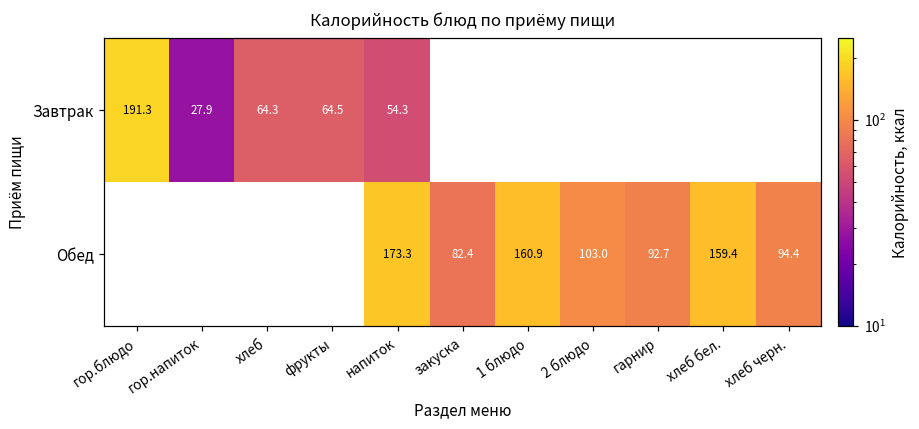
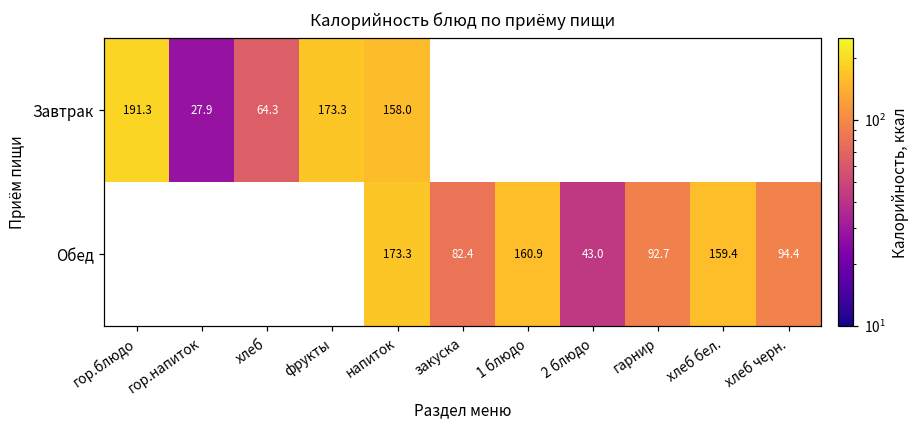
Завтрак, фрукты: 64.5 -> 173.3
Завтрак, напиток: 54.3 -> 158.0
Обед, 2 блюдо: 103.0 -> 43.0
